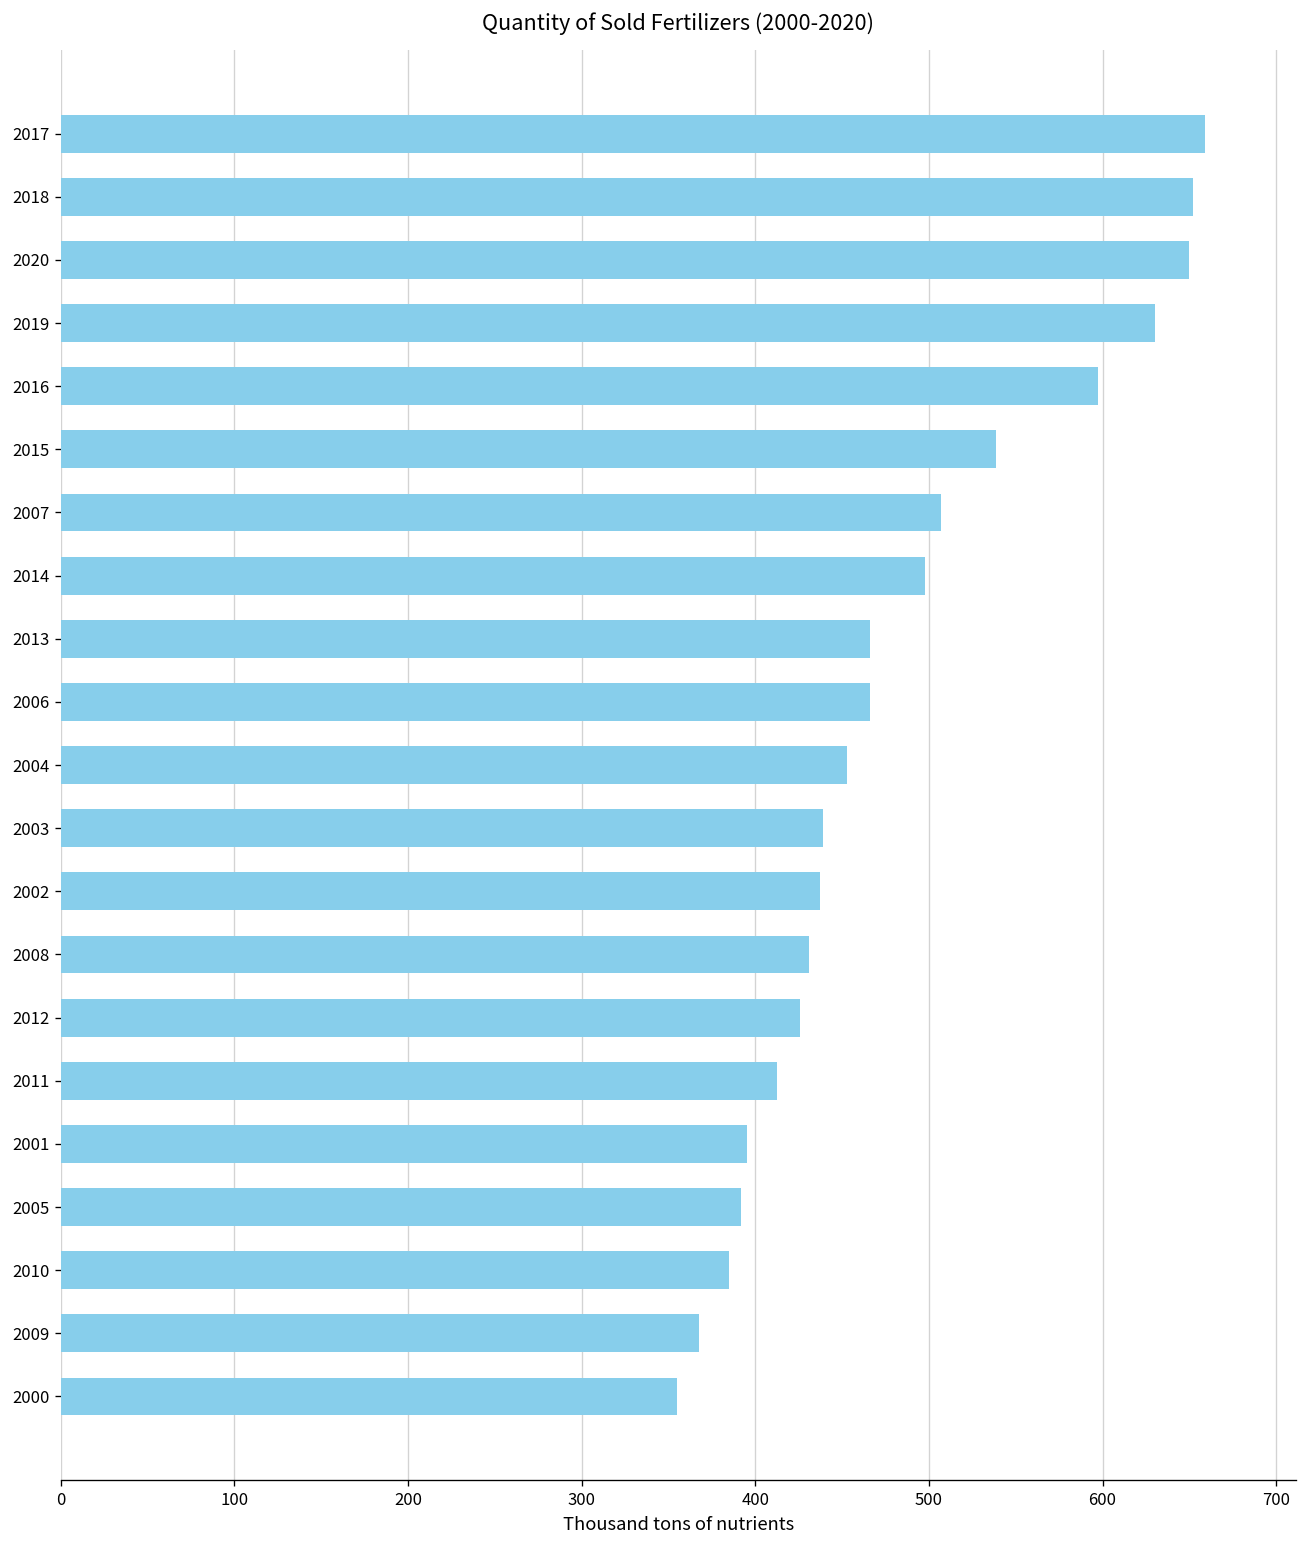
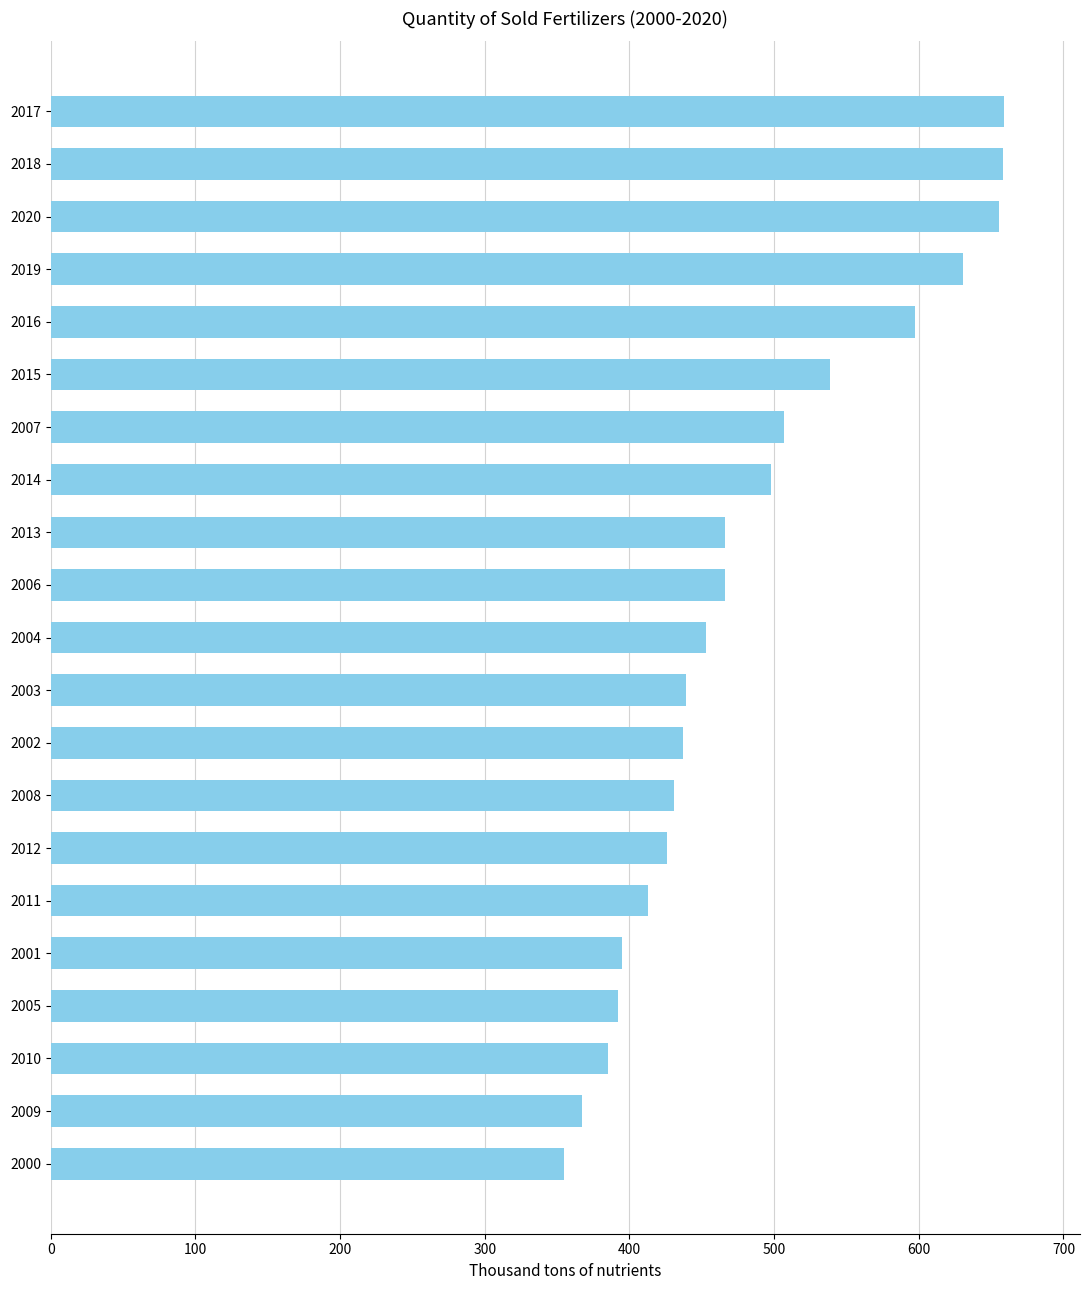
2018: 652 -> 658
2020: 650 -> 655
